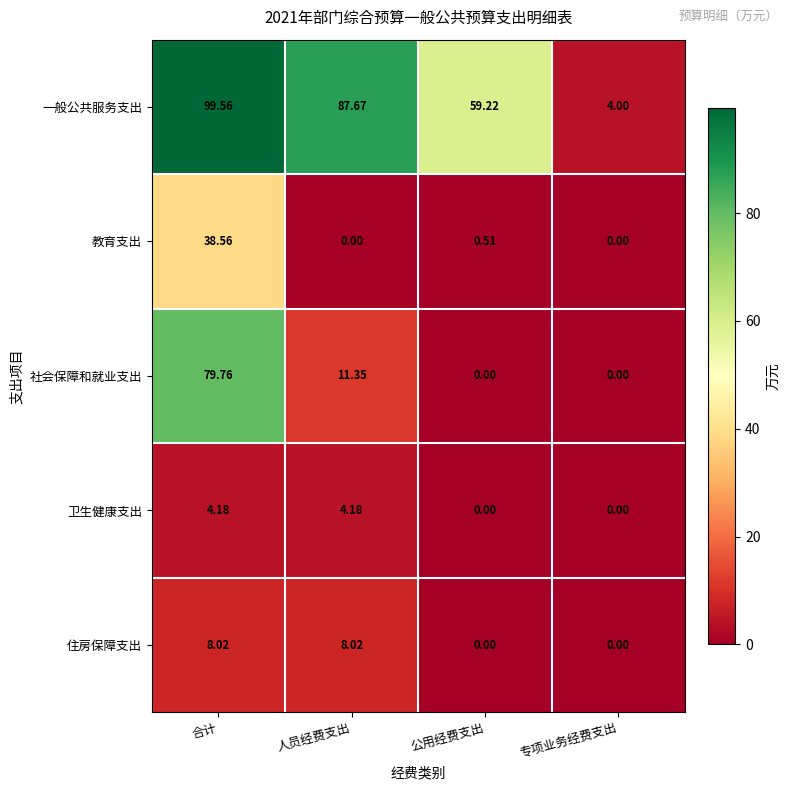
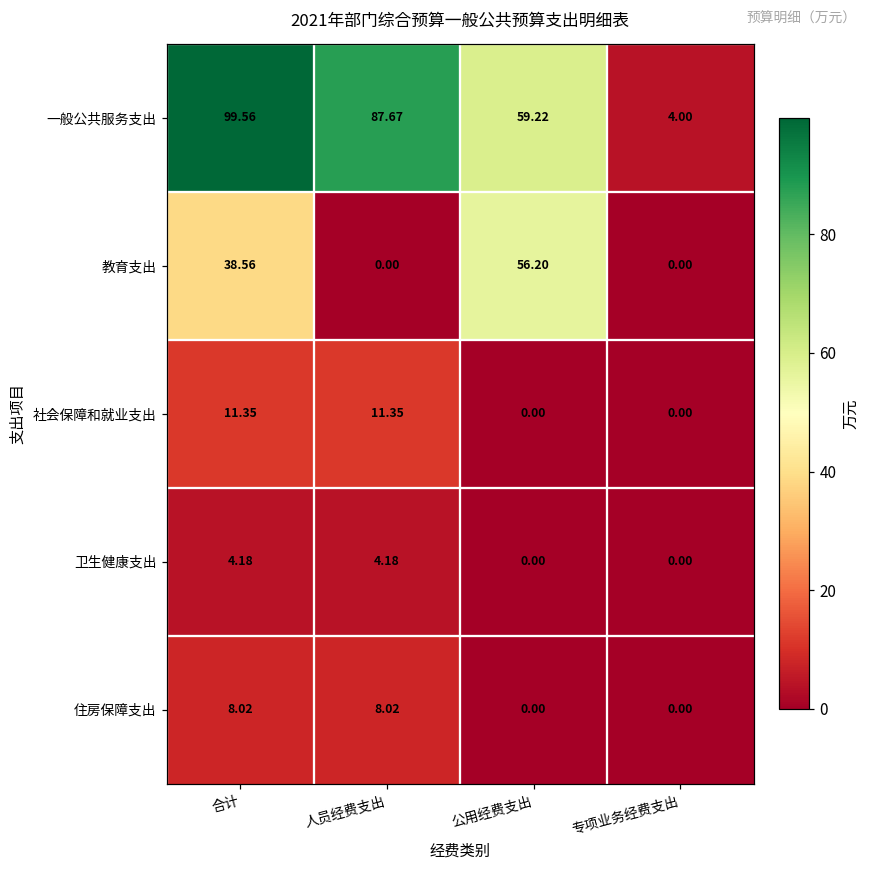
教育支出, 公用经费支出: 0.51 -> 56.20
社会保障和就业支出, 合计: 79.76 -> 11.35
